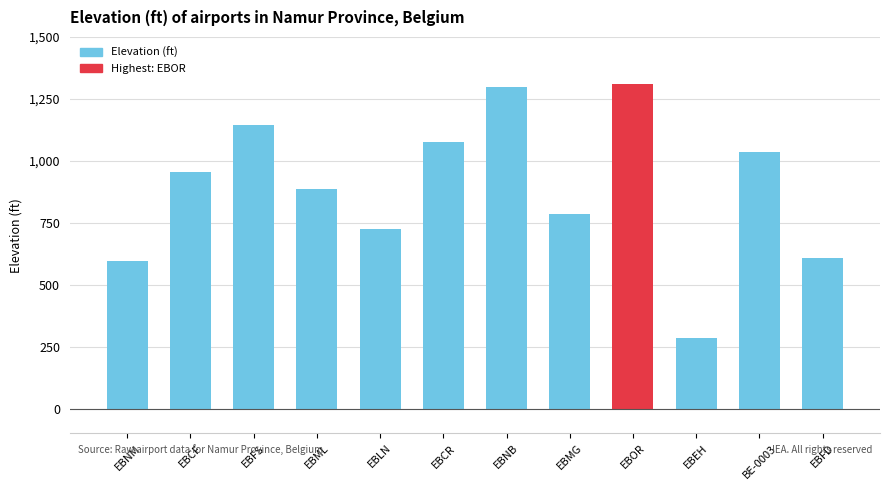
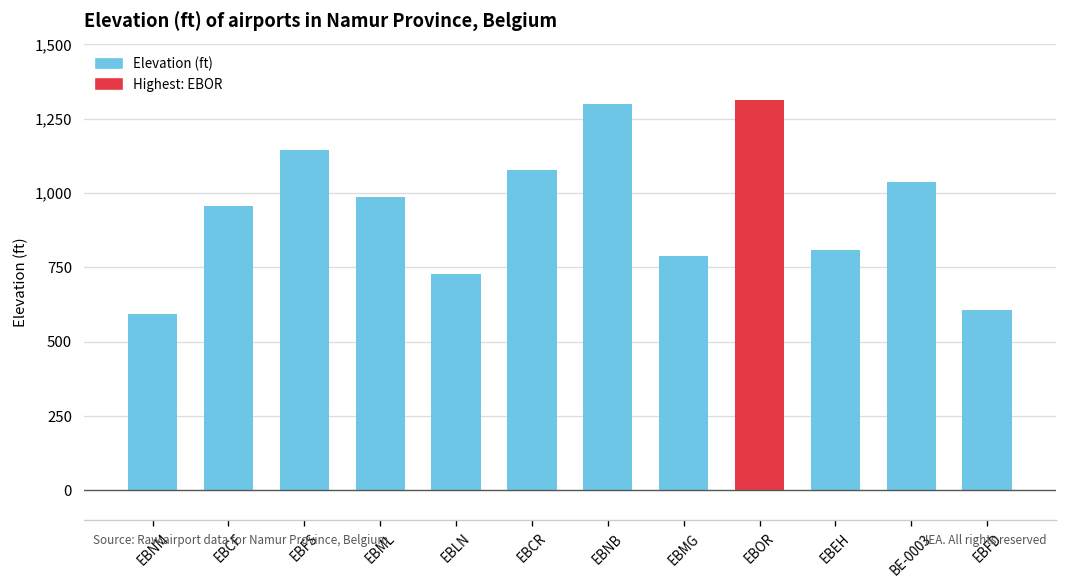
EBML: 890 -> 990
EBEH: 280 -> 810
